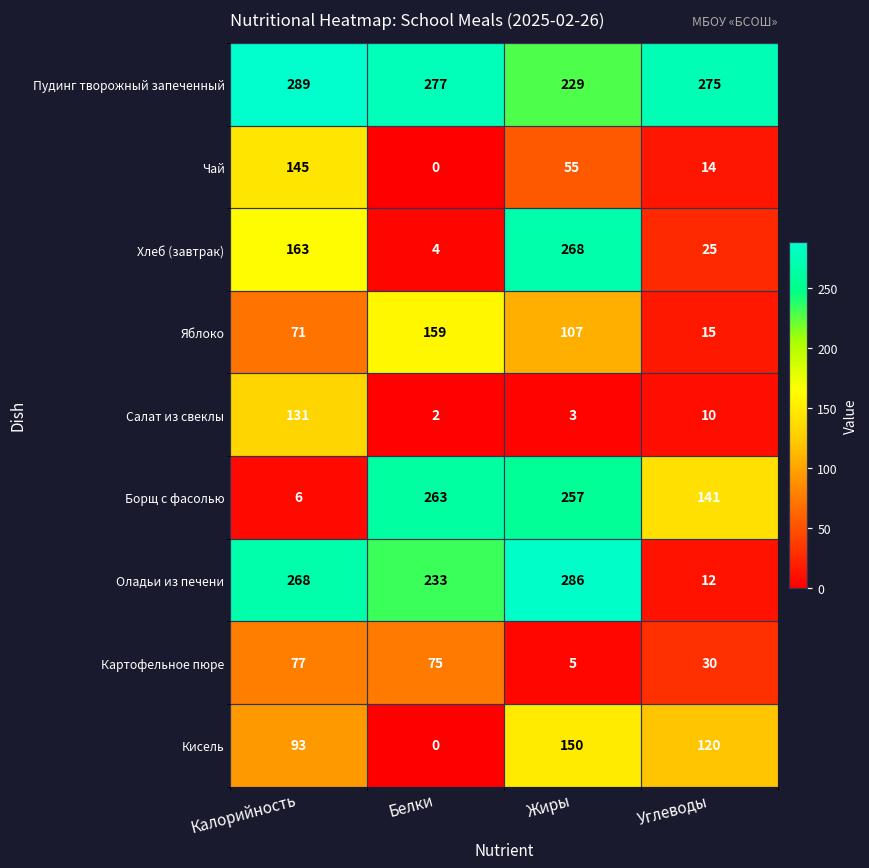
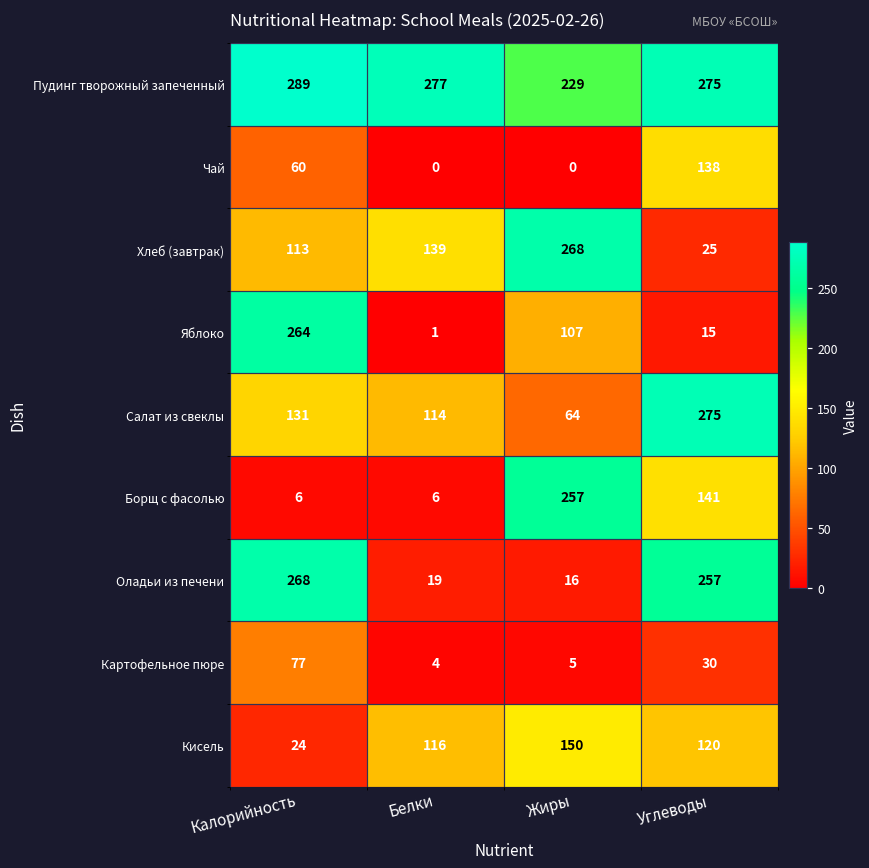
Чай, Калорийность: 145 -> 60
Чай, Жиры: 55 -> 0
Чай, Углеводы: 14 -> 138
Хлеб (завтрак), Калорийность: 163 -> 113
Хлеб (завтрак), Белки: 4 -> 139
Яблоко, Калорийность: 71 -> 264
Яблоко, Белки: 159 -> 1
Салат из свеклы, Белки: 2 -> 114
Салат из свеклы, Жиры: 3 -> 64
Салат из свеклы, Углеводы: 10 -> 275
Борщ с фасолью, Белки: 263 -> 6
Оладьи из печени, Белки: 233 -> 19
Оладьи из печени, Жиры: 286 -> 16
Оладьи из печени, Углеводы: 12 -> 257
Картофельное пюре, Белки: 75 -> 4
Кисель, Калорийность: 93 -> 24
Кисель, Белки: 0 -> 116
